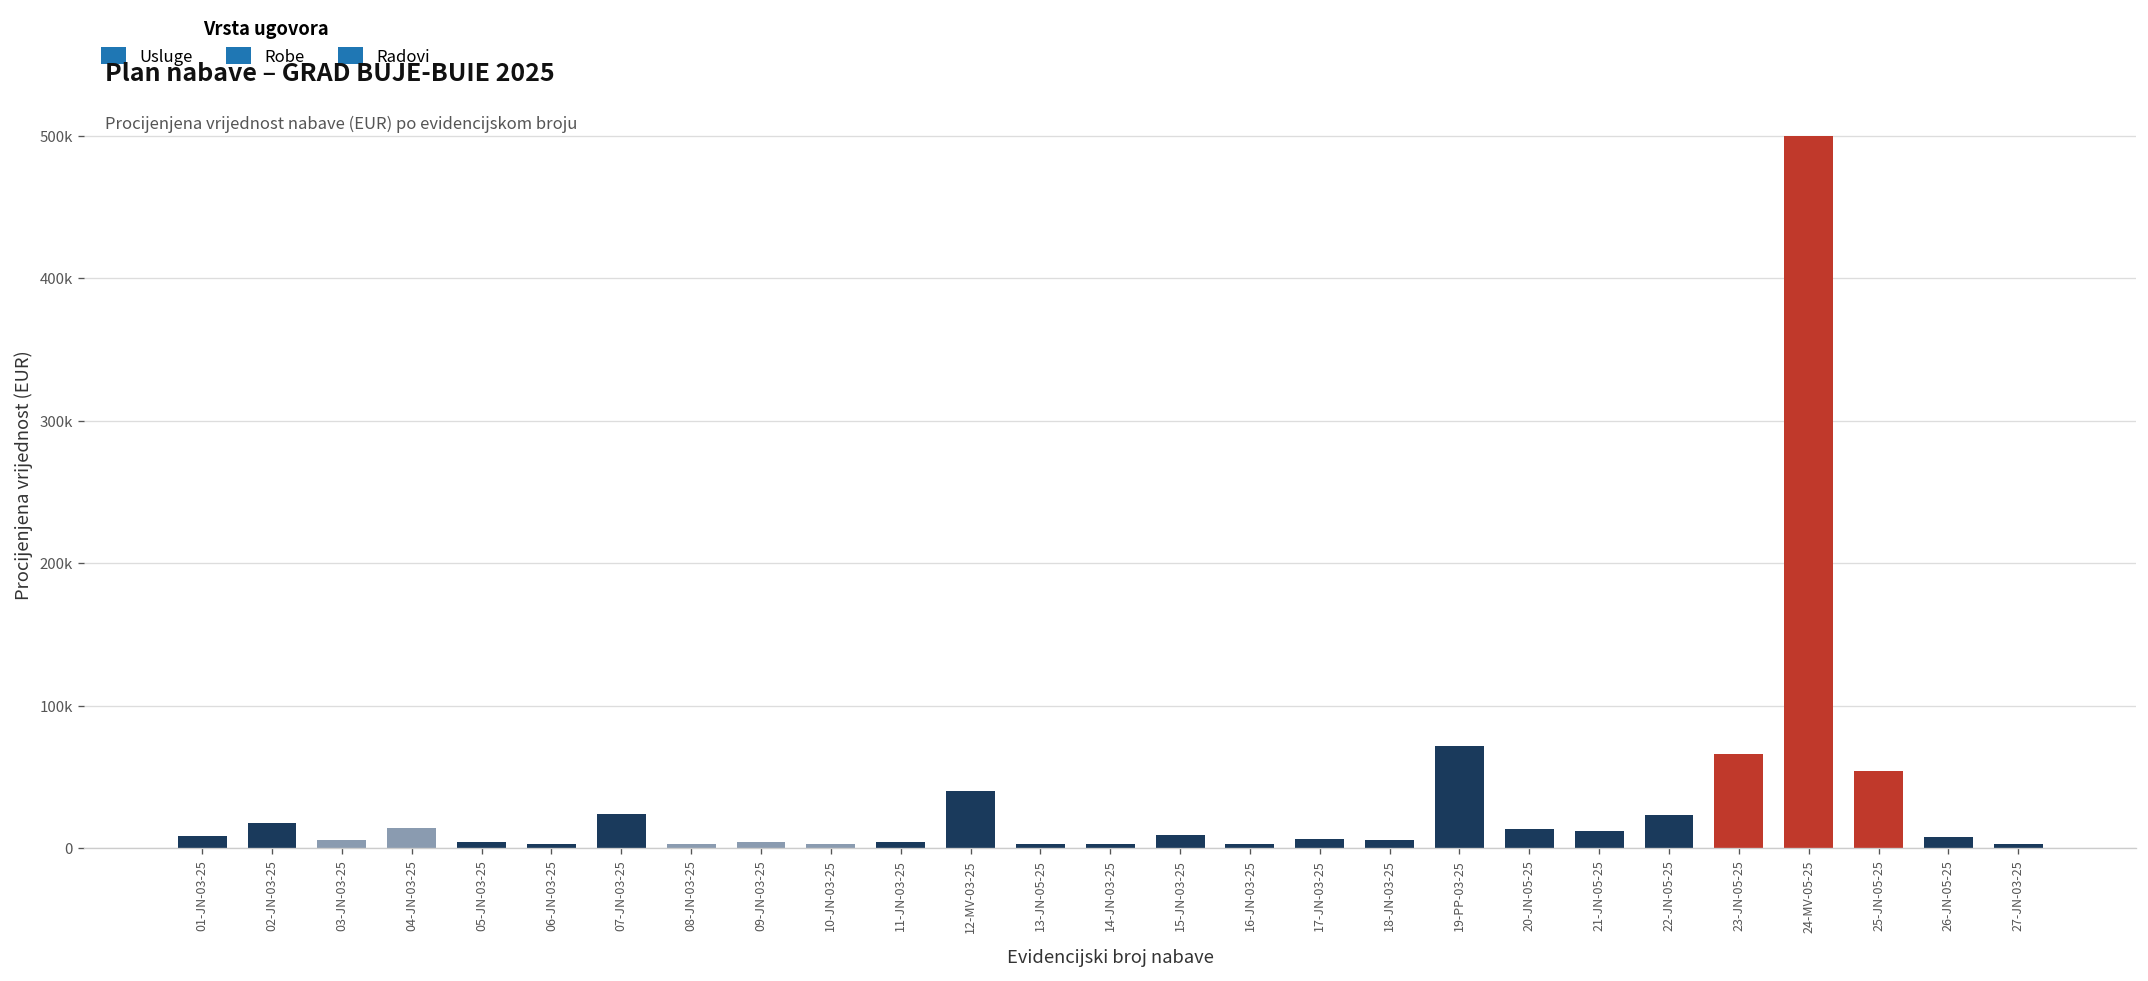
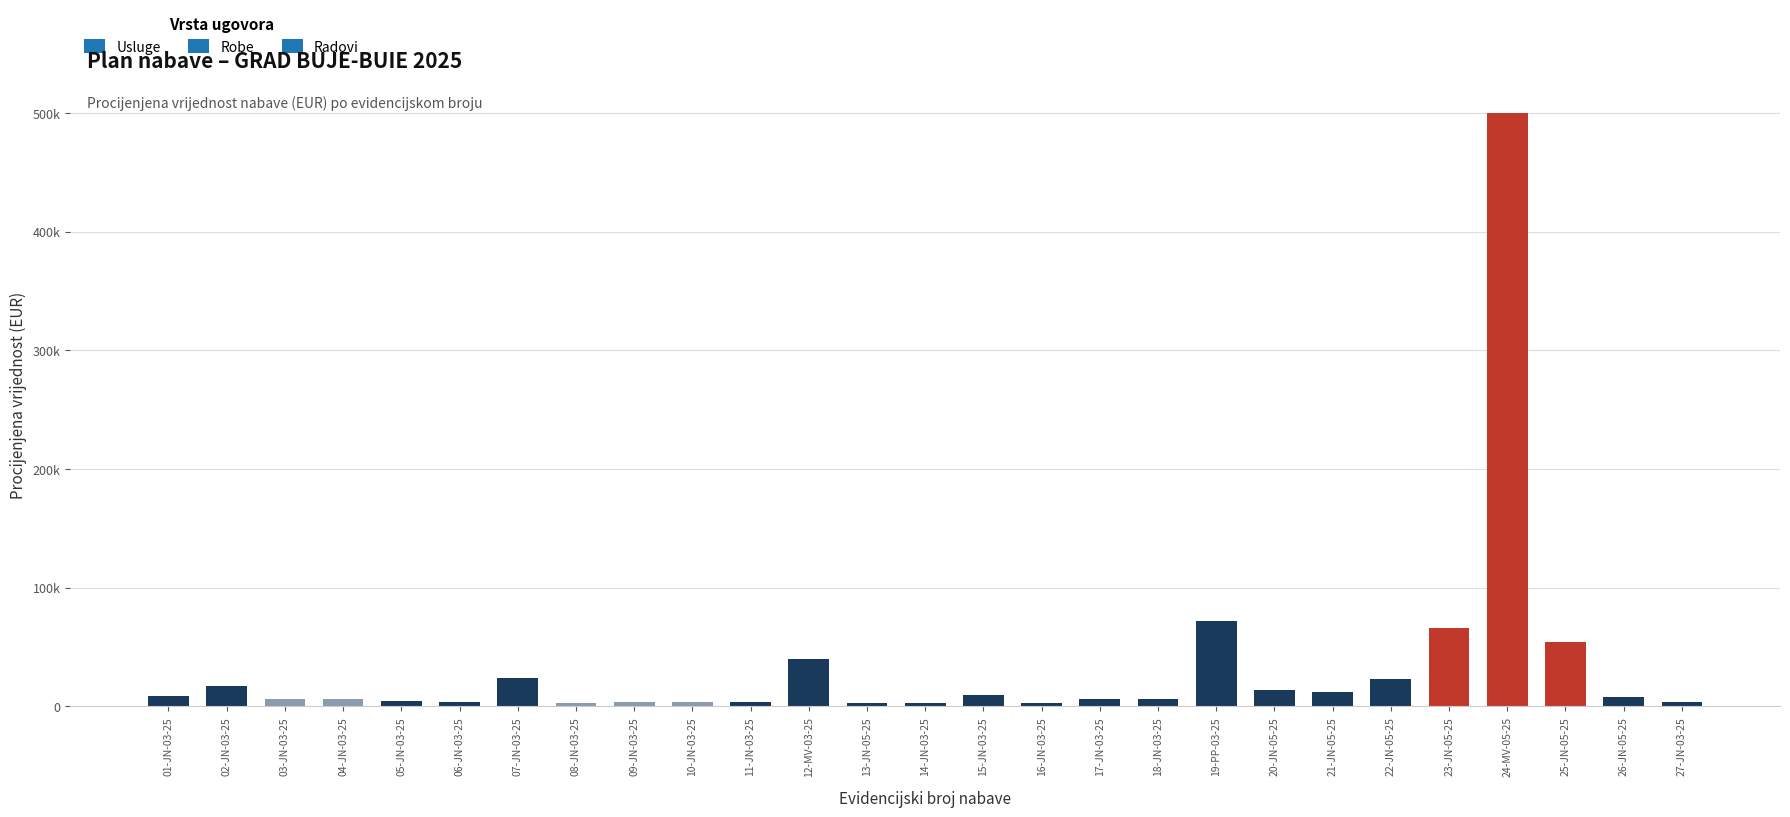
04-JN-03-25: 14000 -> 6000
